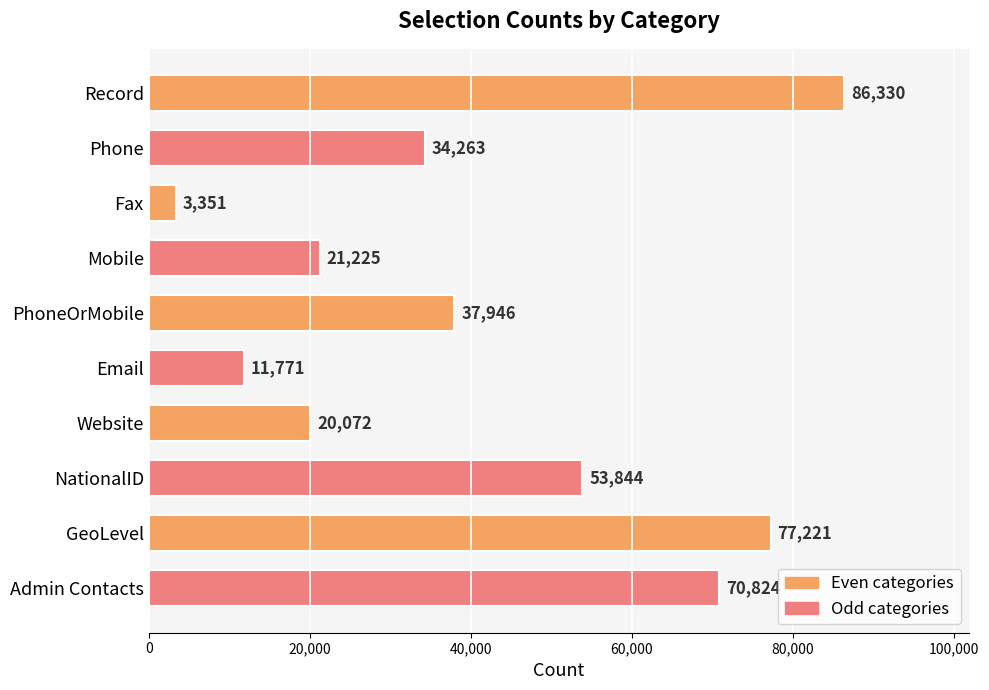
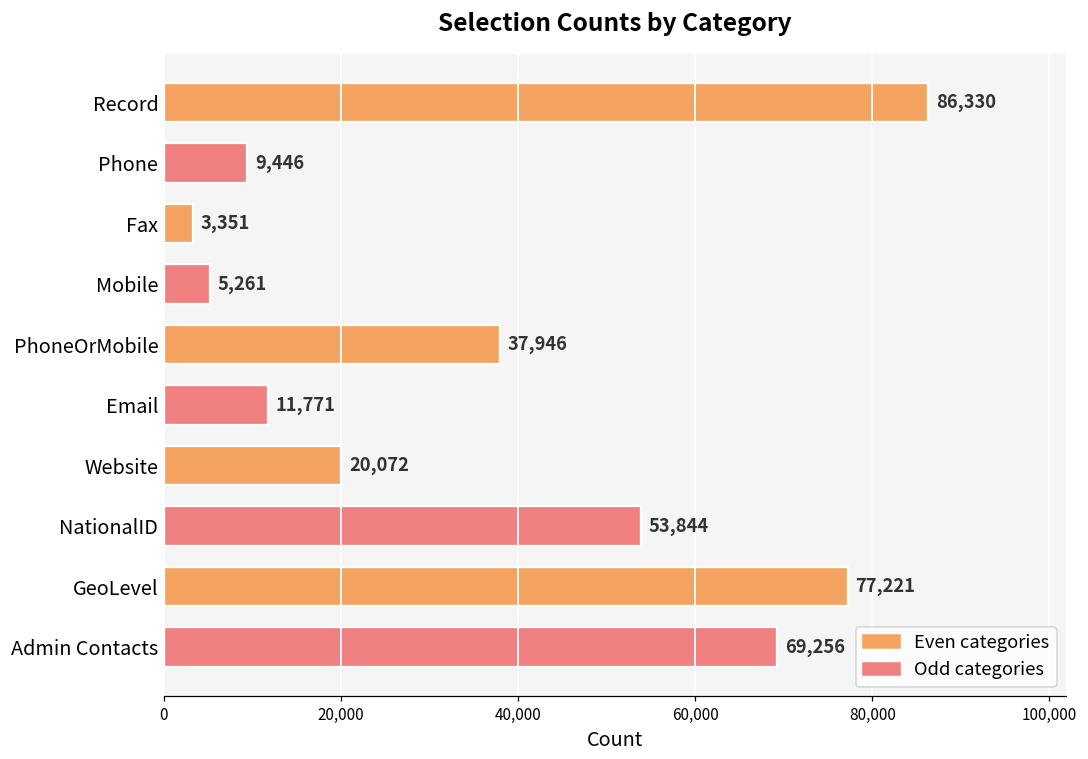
Phone: 34,263 -> 9,446
Mobile: 21,225 -> 5,261
Admin Contacts: 70,824 -> 69,256
